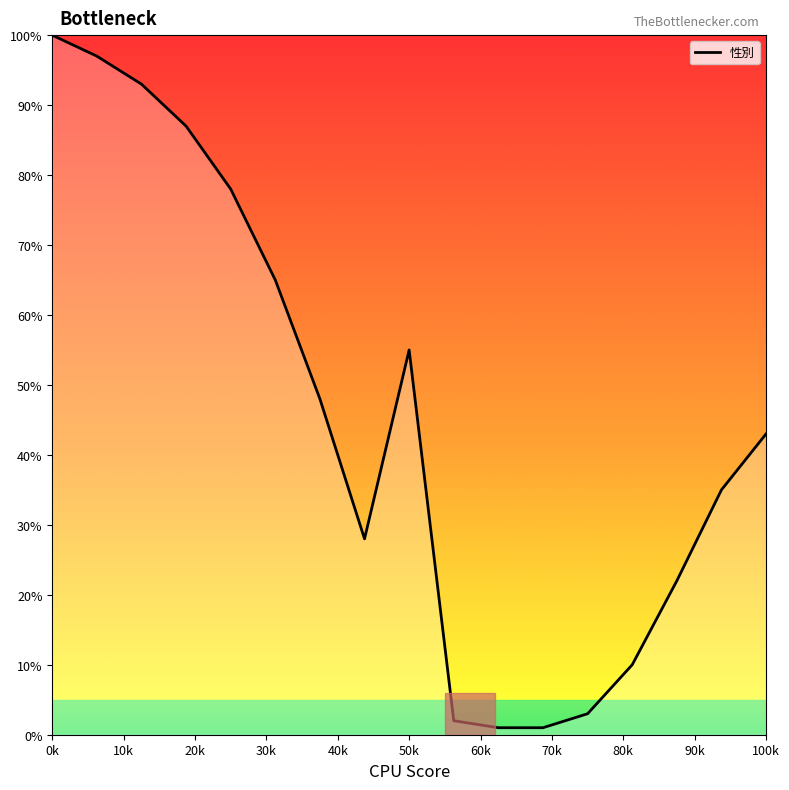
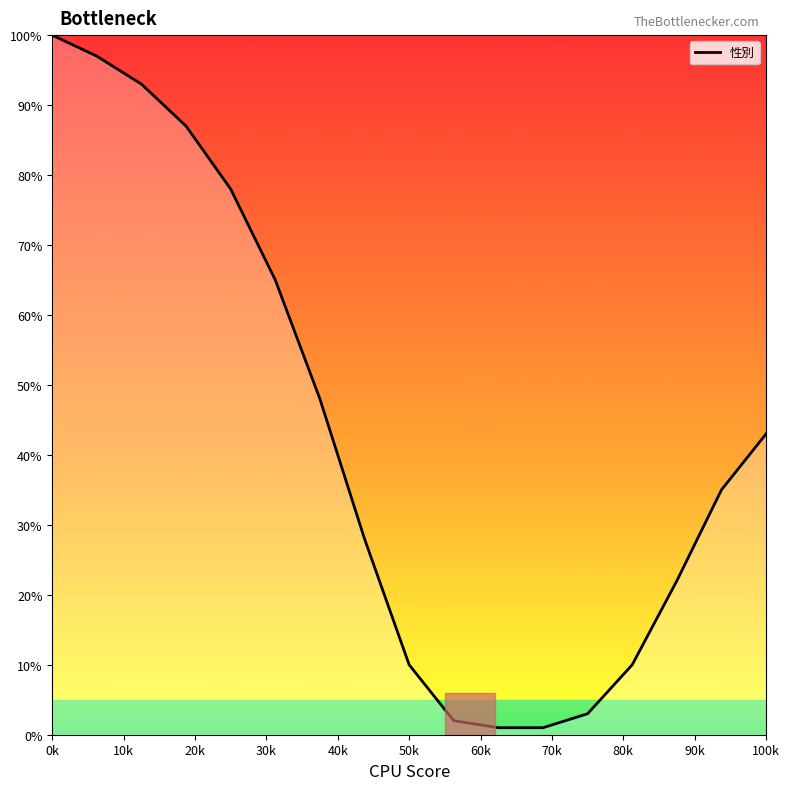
50k: 55% -> 10%
